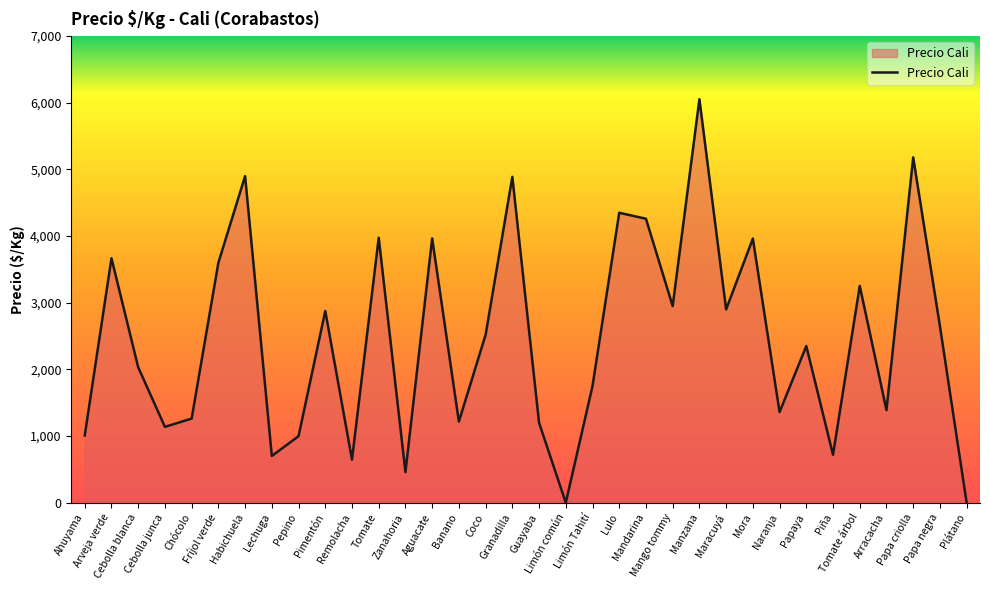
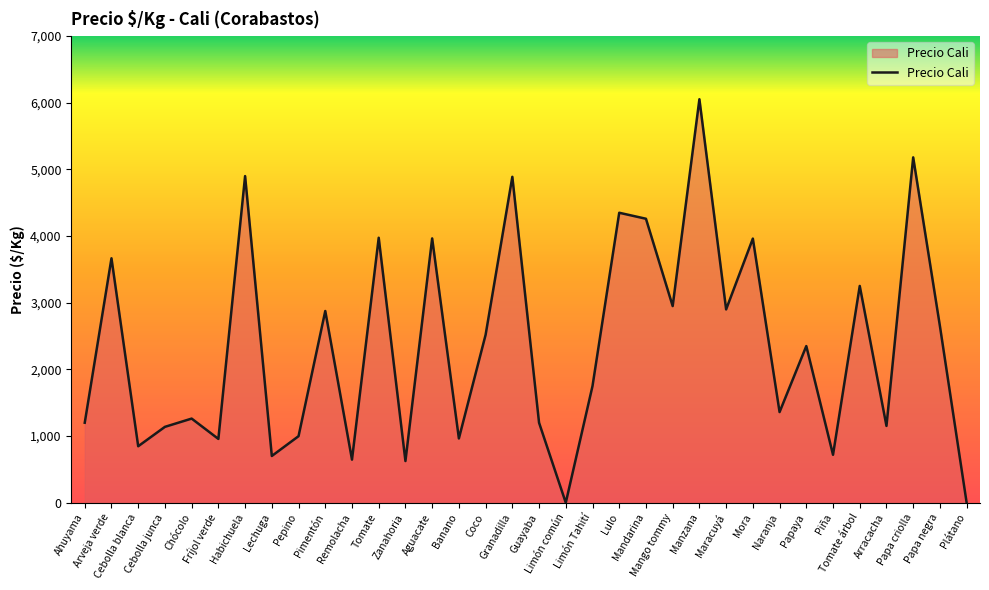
Ahuyama: 1,000 -> 1,200
Cebolla blanca: 2,000 -> 800
Fríjol verde: 3,600 -> 1,000
Zanahoria: 500 -> 600
Banano: 1,200 -> 1,000
Arracacha: 1,400 -> 1,200
